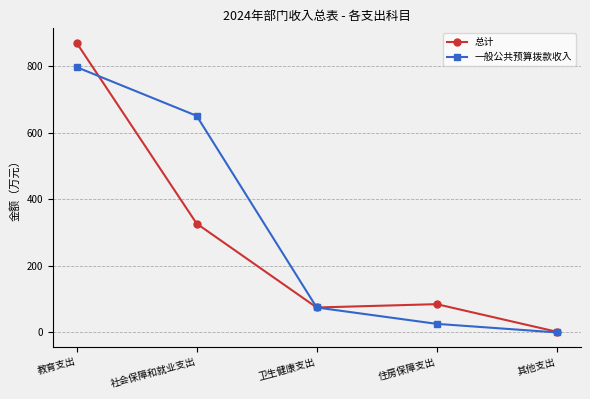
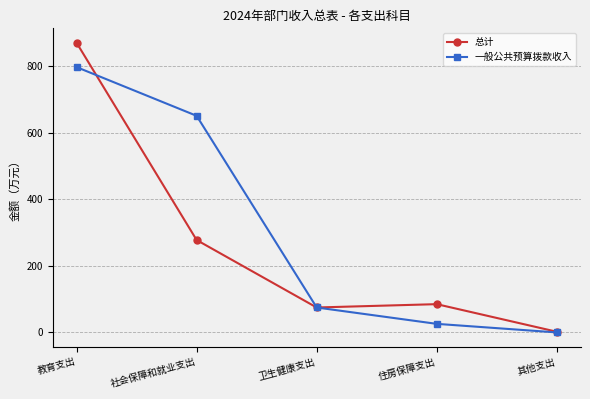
总计, 社会保障和就业支出: 330 -> 280
